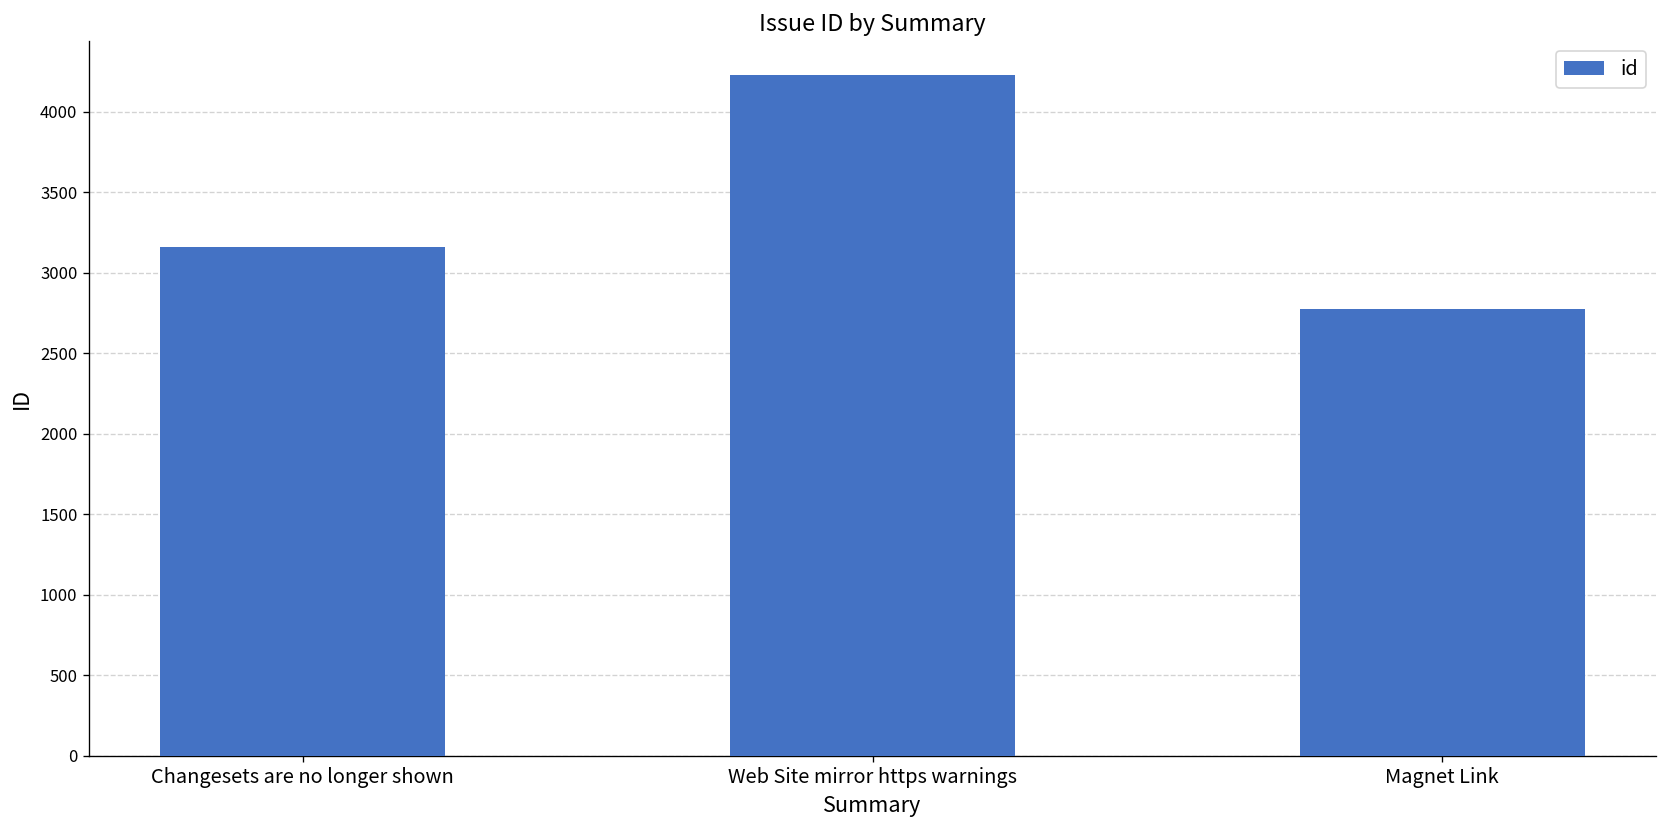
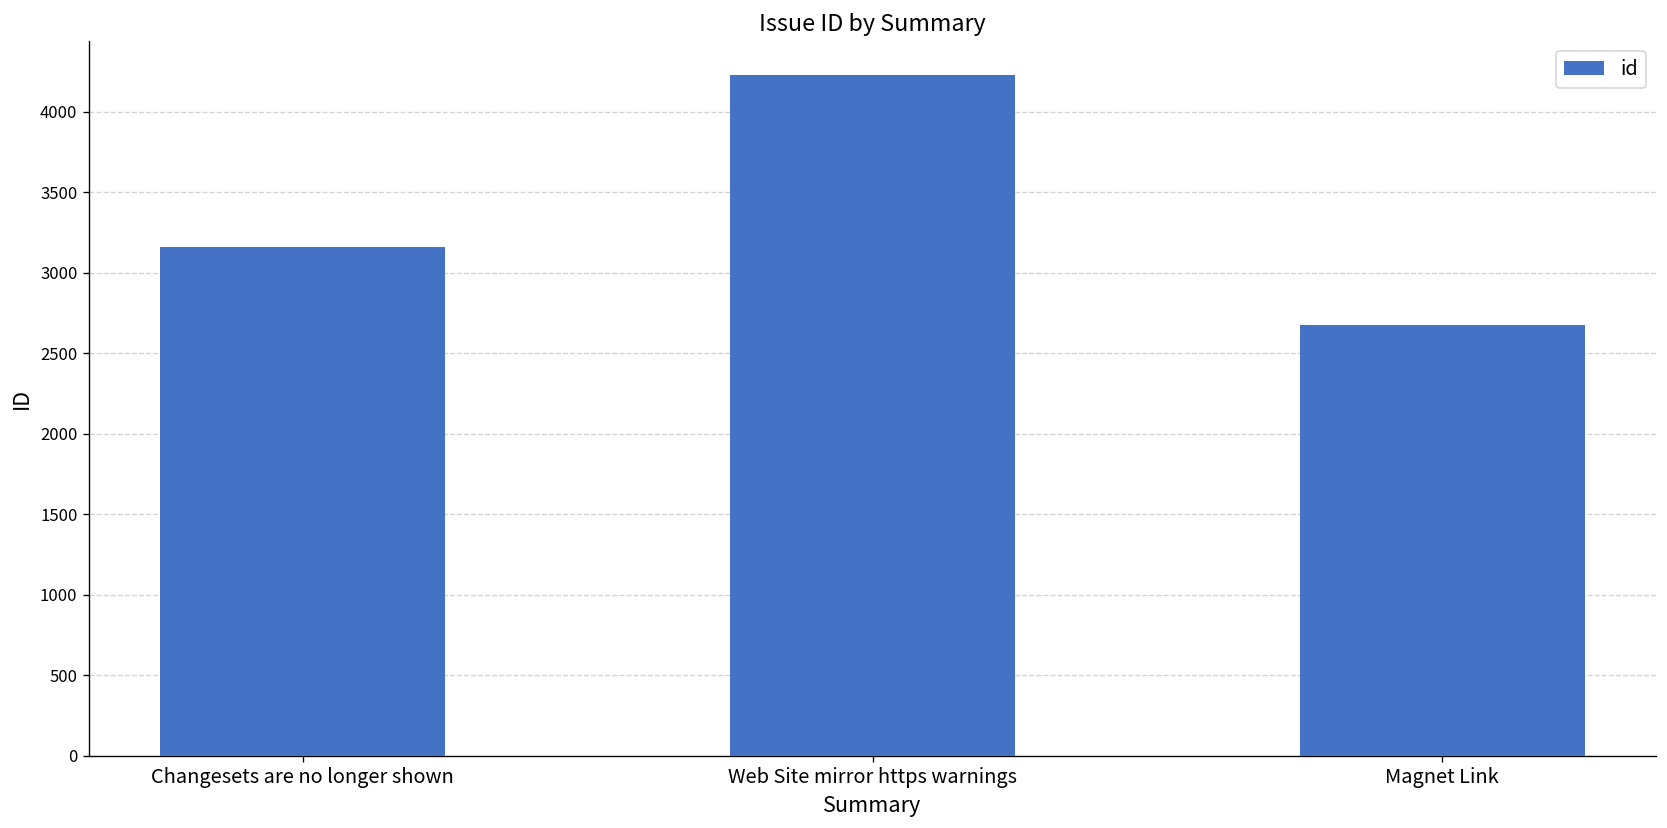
Magnet Link: 2780 -> 2670
